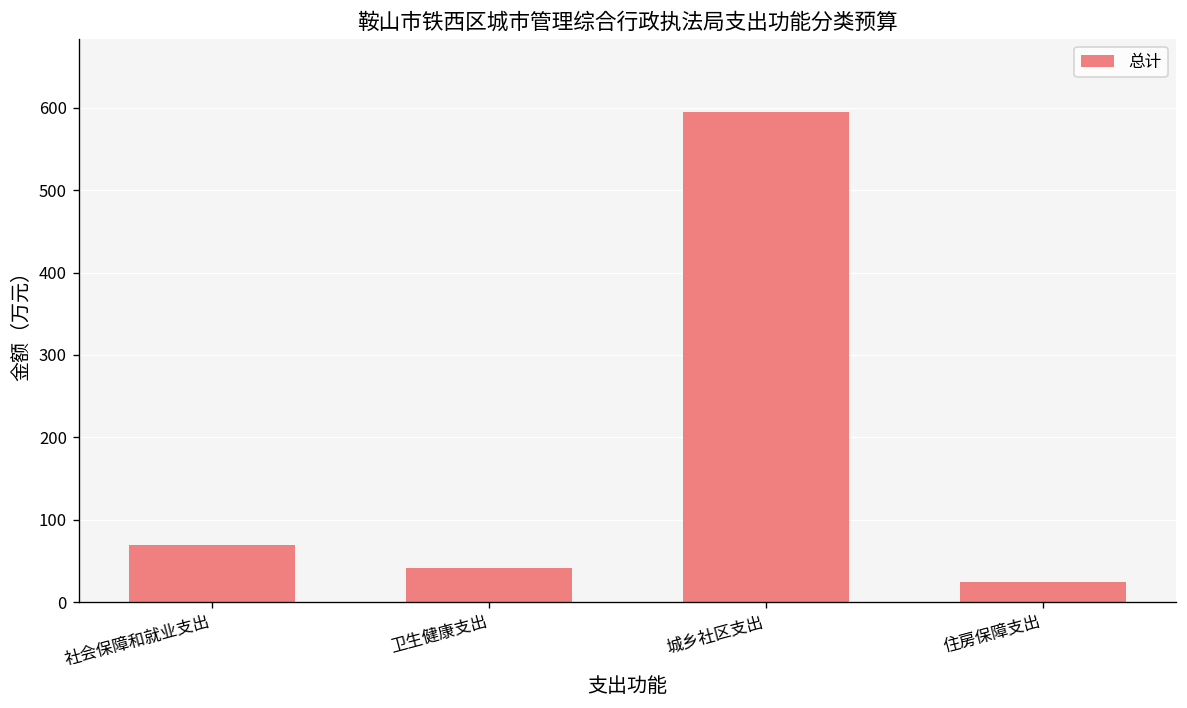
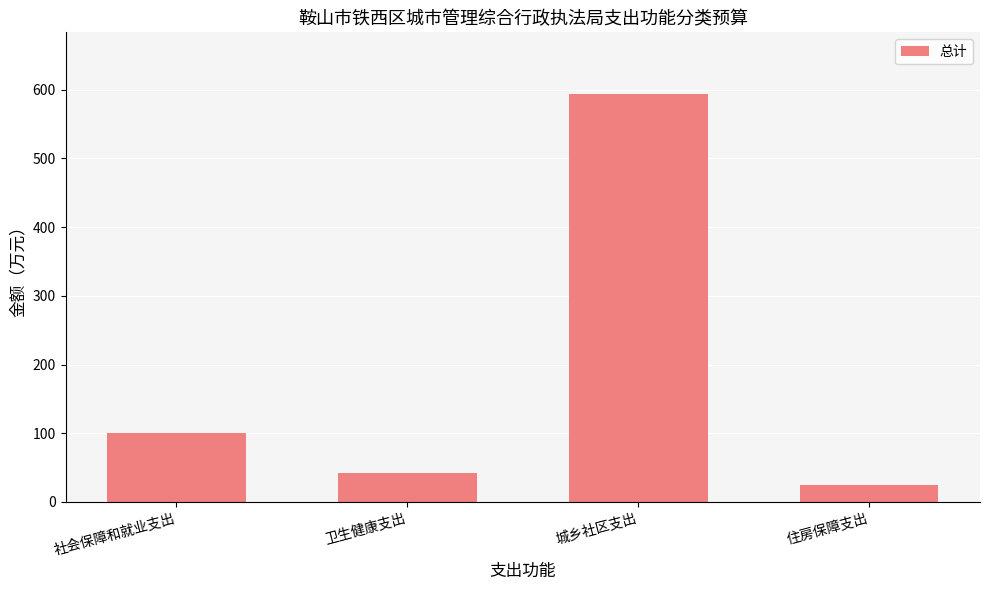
社会保障和就业支出: 70 -> 100
